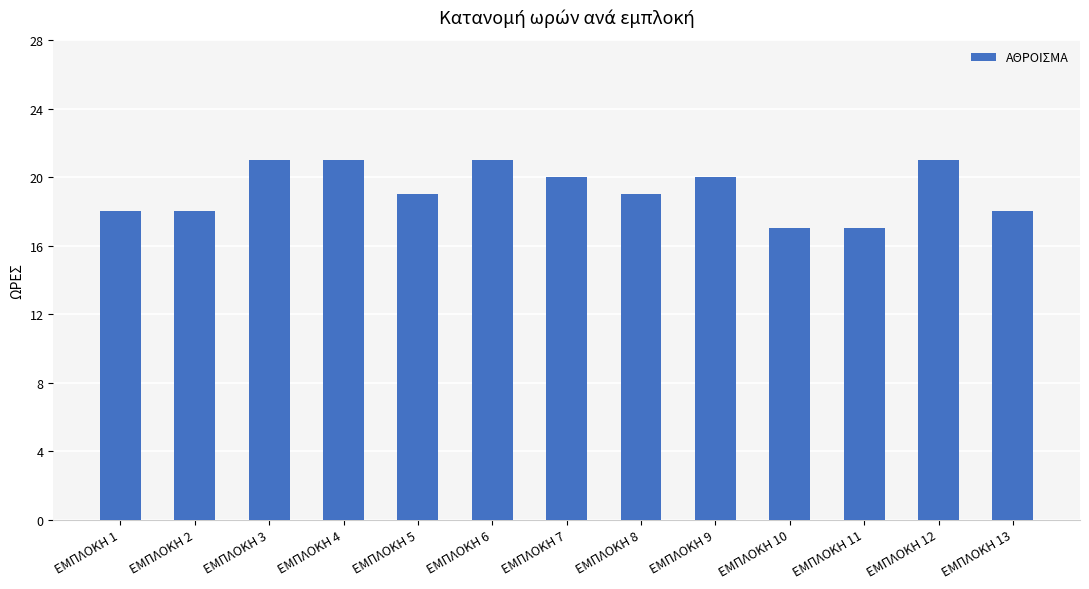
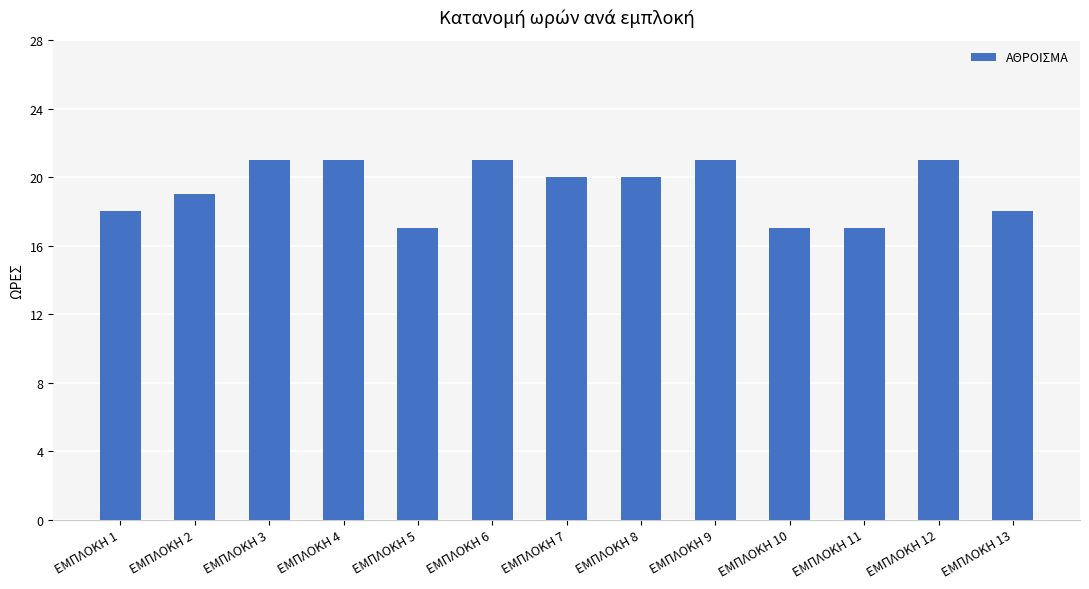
ΕΜΠΛΟΚΗ 2: 18 -> 19
ΕΜΠΛΟΚΗ 5: 19 -> 17
ΕΜΠΛΟΚΗ 8: 19 -> 20
ΕΜΠΛΟΚΗ 9: 20 -> 21
